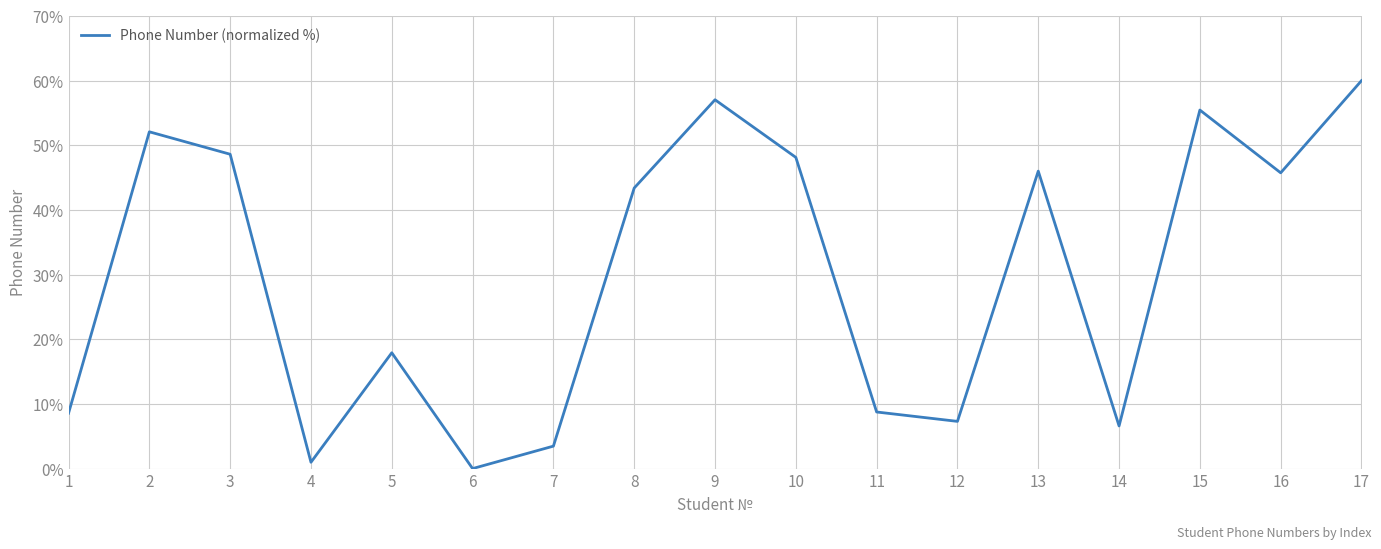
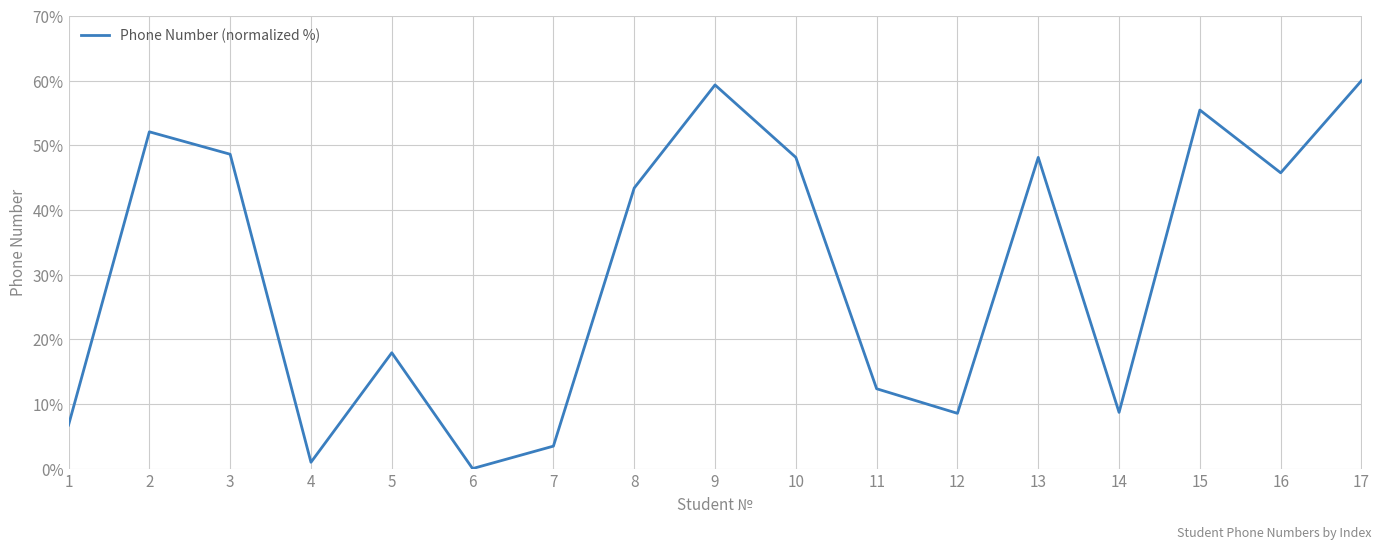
1: 9% -> 7%
9: 57% -> 59%
11: 9% -> 12%
12: 7% -> 9%
13: 46% -> 48%
14: 7% -> 9%
